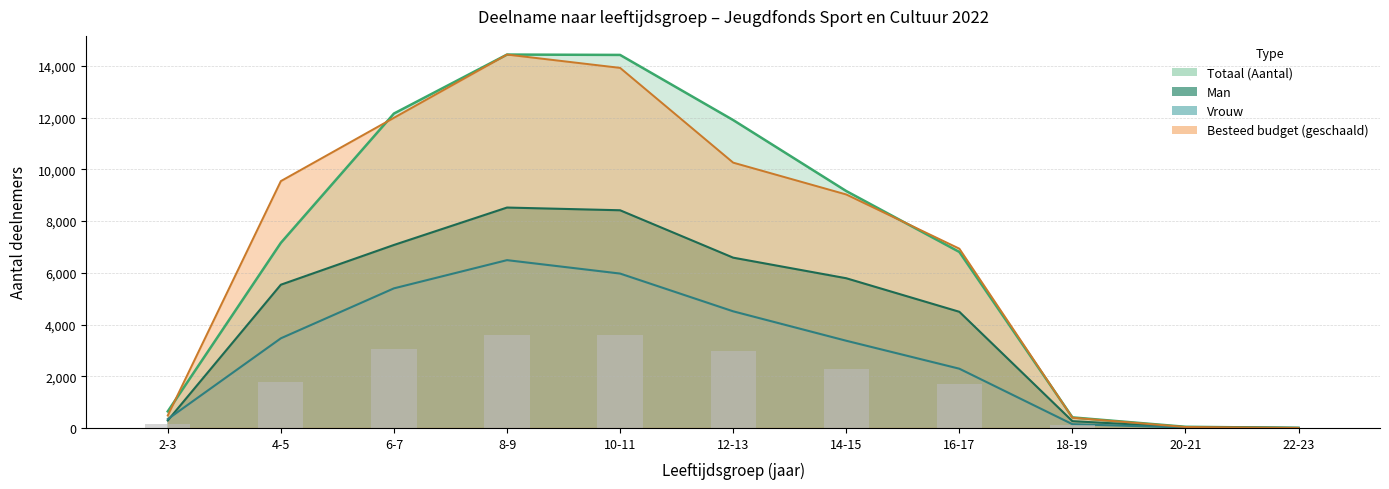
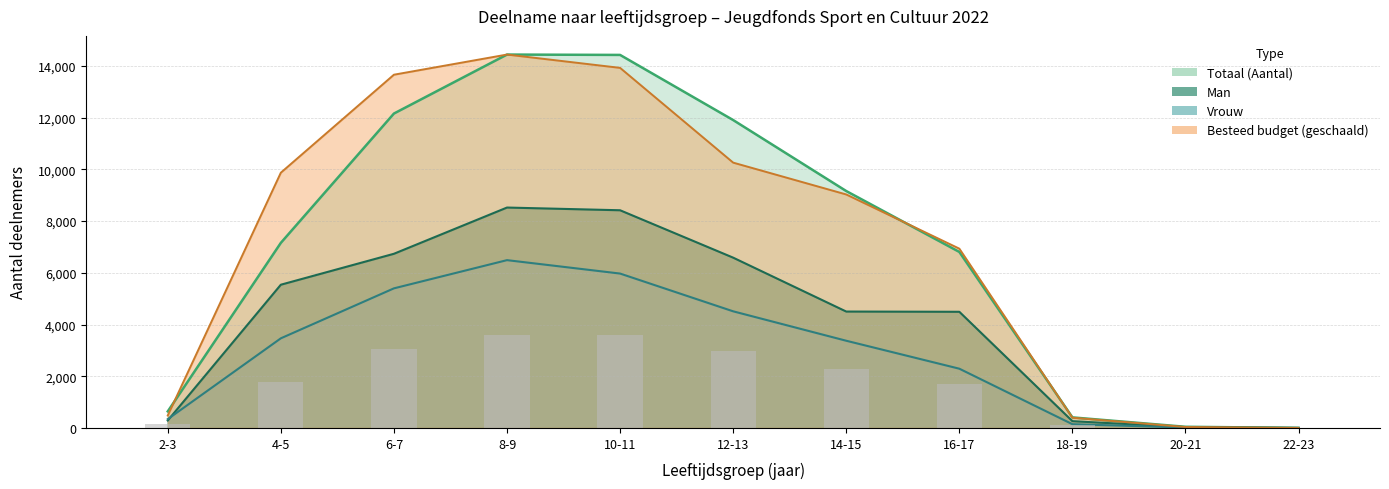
Besteed budget (geschaald), 4-5: 9,500 -> 9,900
Man, 6-7: 7,100 -> 6,700
Besteed budget (geschaald), 6-7: 12,000 -> 13,700
Man, 14-15: 5,800 -> 4,500
